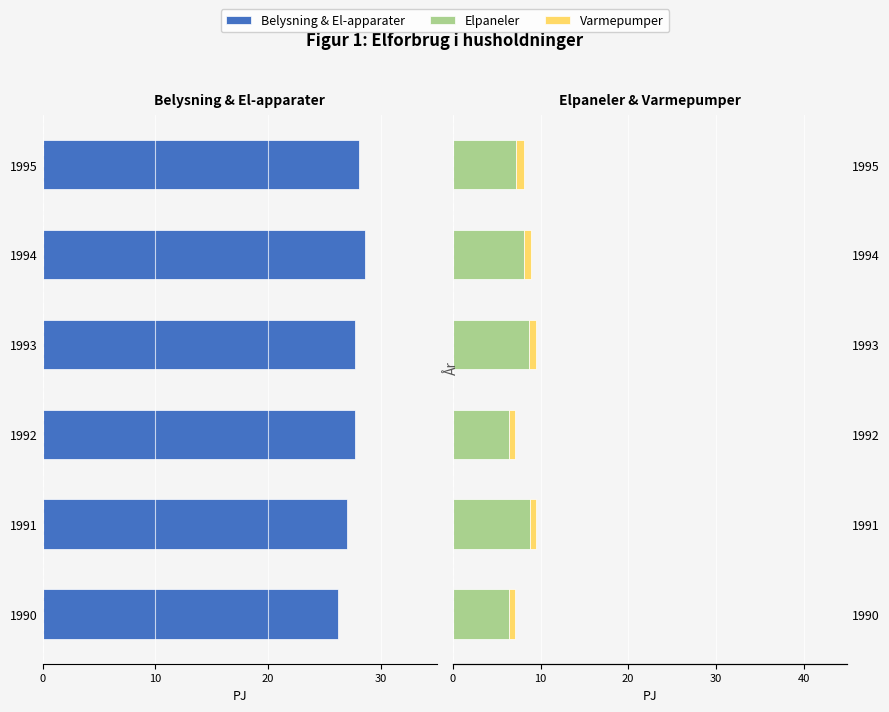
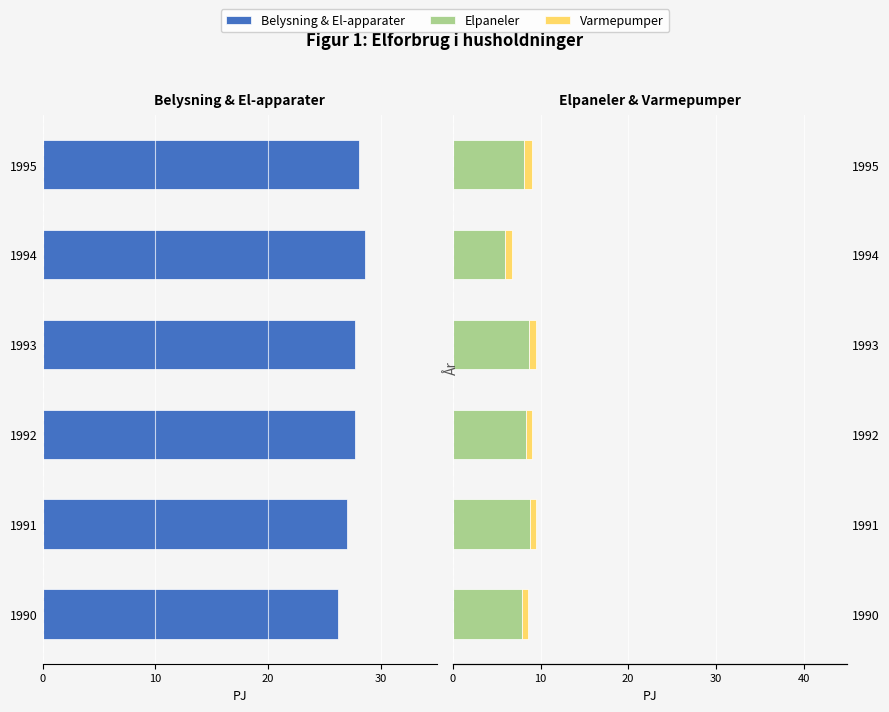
Elpaneler & Varmepumper, Elpaneler, 1995: 7 -> 8
Elpaneler & Varmepumper, Elpaneler, 1994: 8 -> 6
Elpaneler & Varmepumper, Elpaneler, 1992: 6 -> 8
Elpaneler & Varmepumper, Elpaneler, 1990: 6 -> 8
